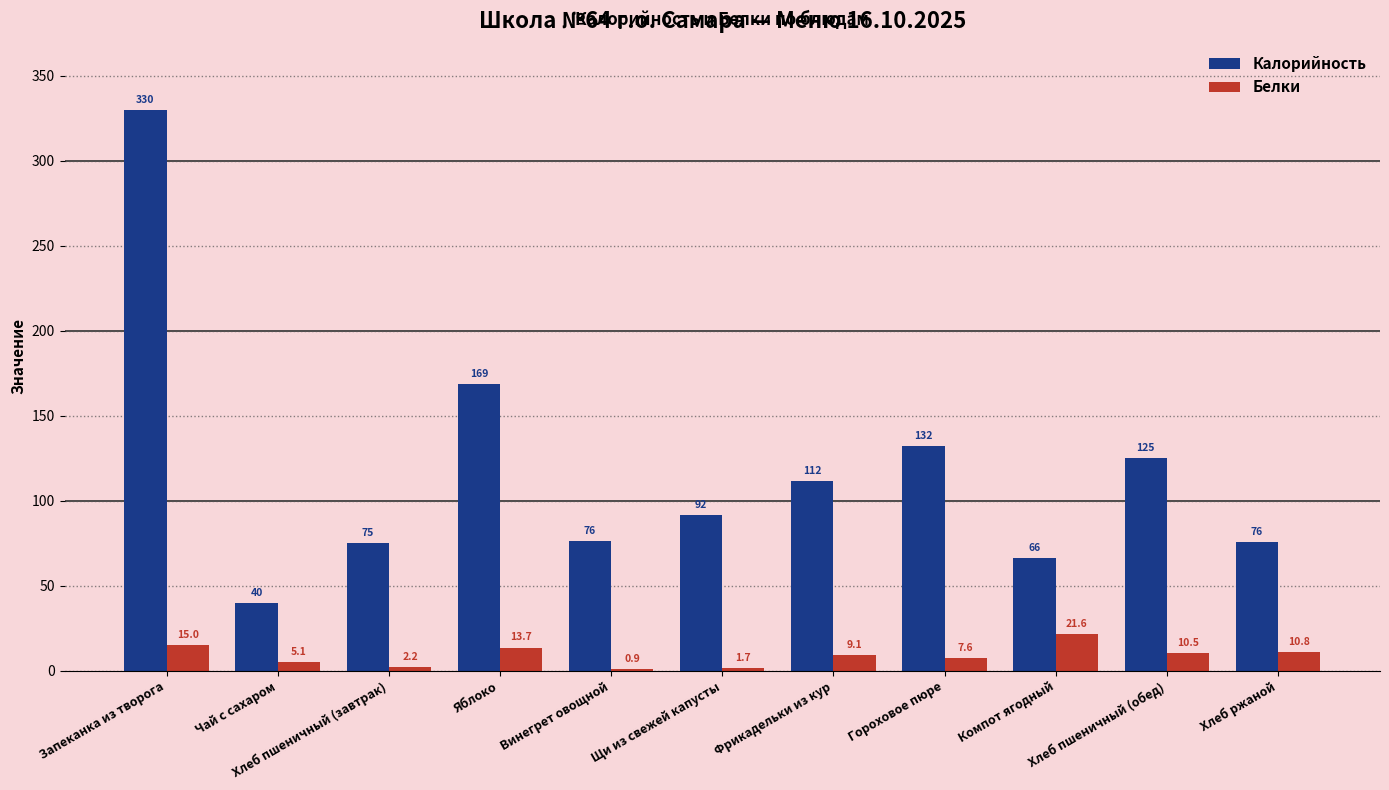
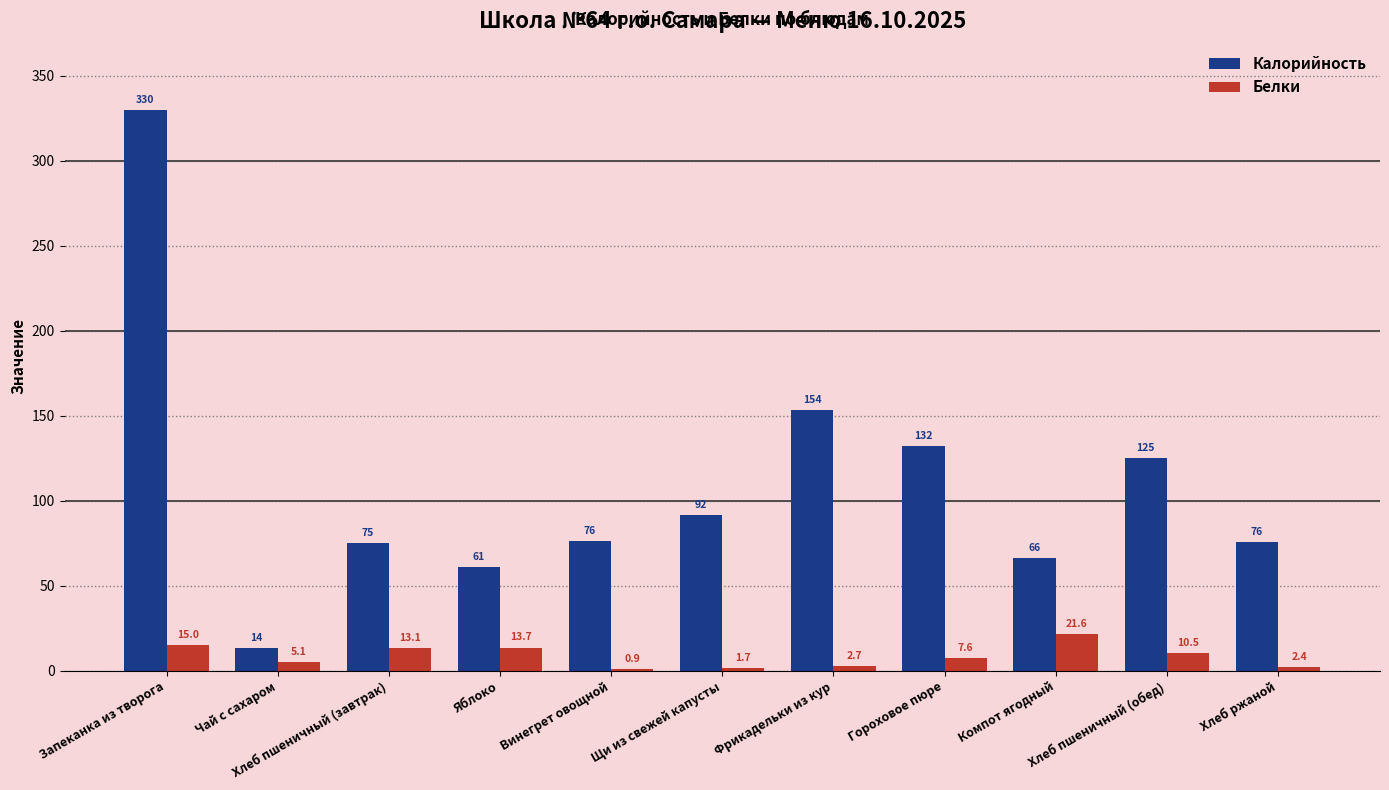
Калорийность, Чай с сахаром: 40 -> 14
Белки, Хлеб пшеничный (завтрак): 2.2 -> 13.1
Калорийность, Яблоко: 169 -> 61
Калорийность, Фрикадельки из кур: 112 -> 154
Белки, Фрикадельки из кур: 9.1 -> 2.7
Белки, Хлеб ржаной: 10.8 -> 2.4
